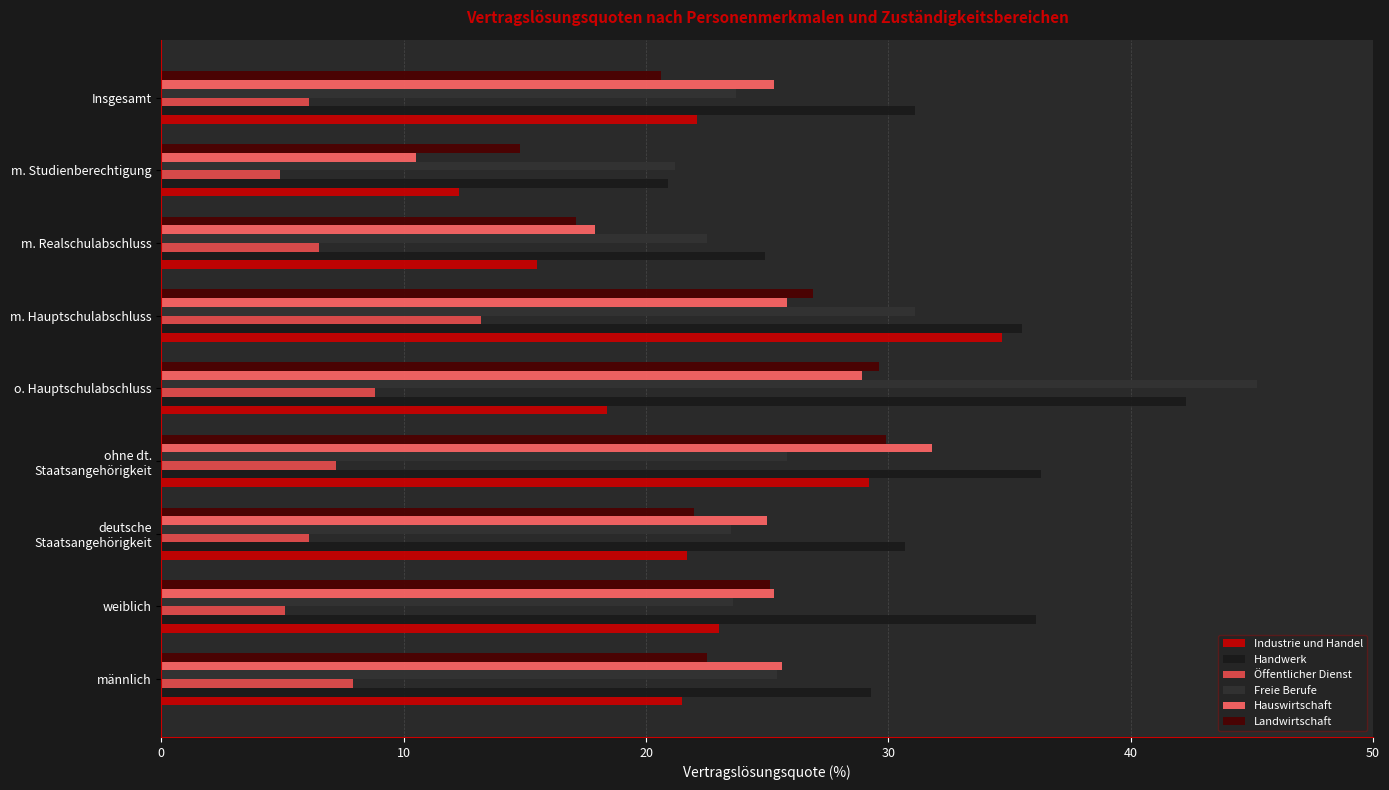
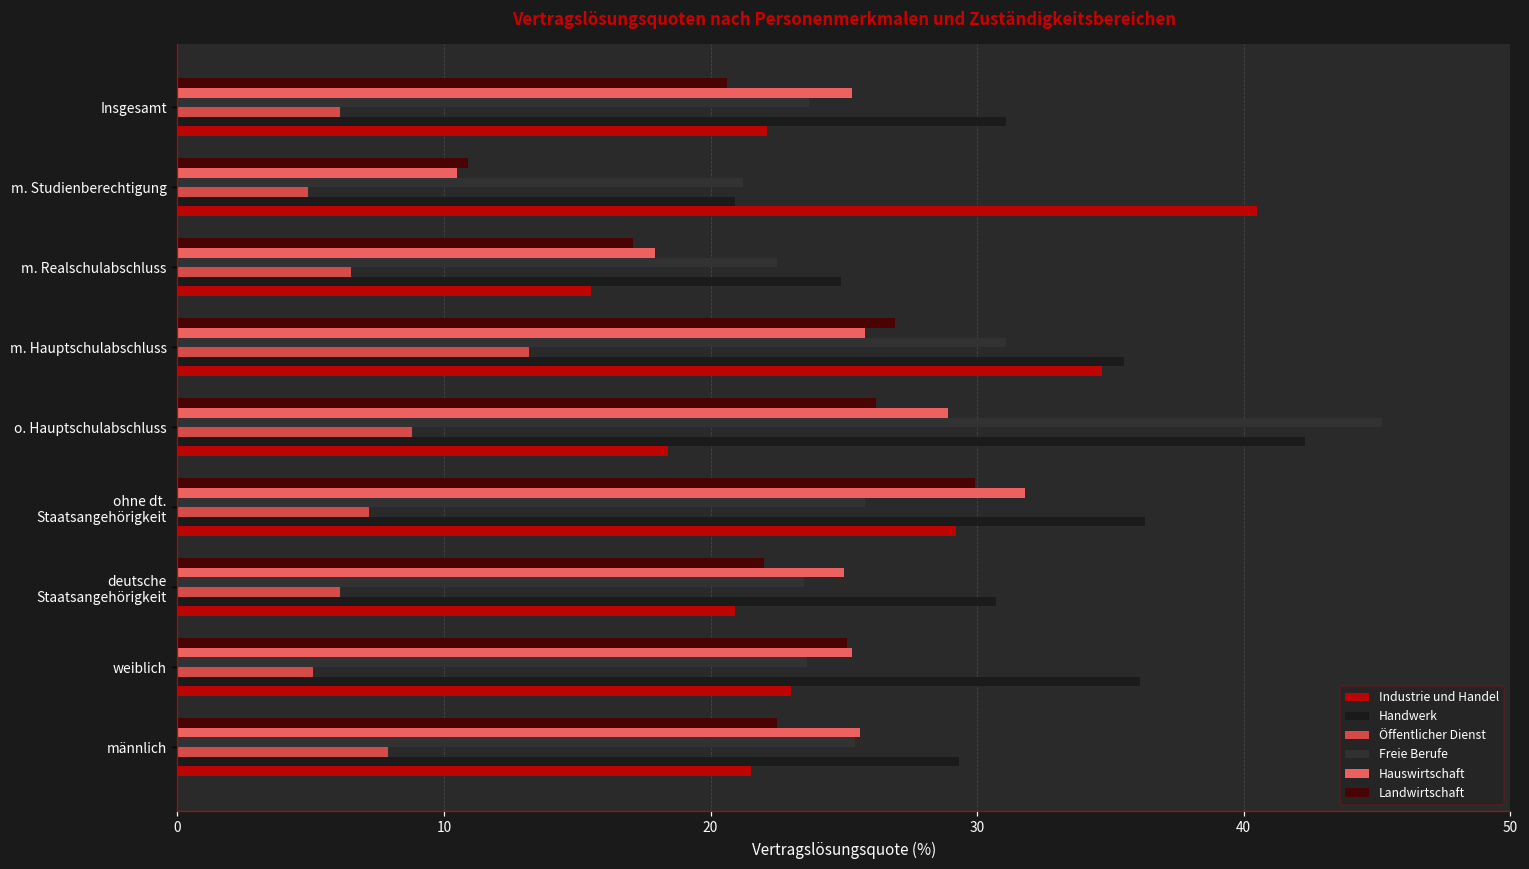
Landwirtschaft, m. Studienberechtigung: 14.8 -> 10.9
Industrie und Handel, m. Studienberechtigung: 12.3 -> 40.5
Landwirtschaft, o. Hauptschulabschluss: 29.6 -> 26.2
Industrie und Handel, deutsche Staatsangehörigkeit: 21.7 -> 20.9
